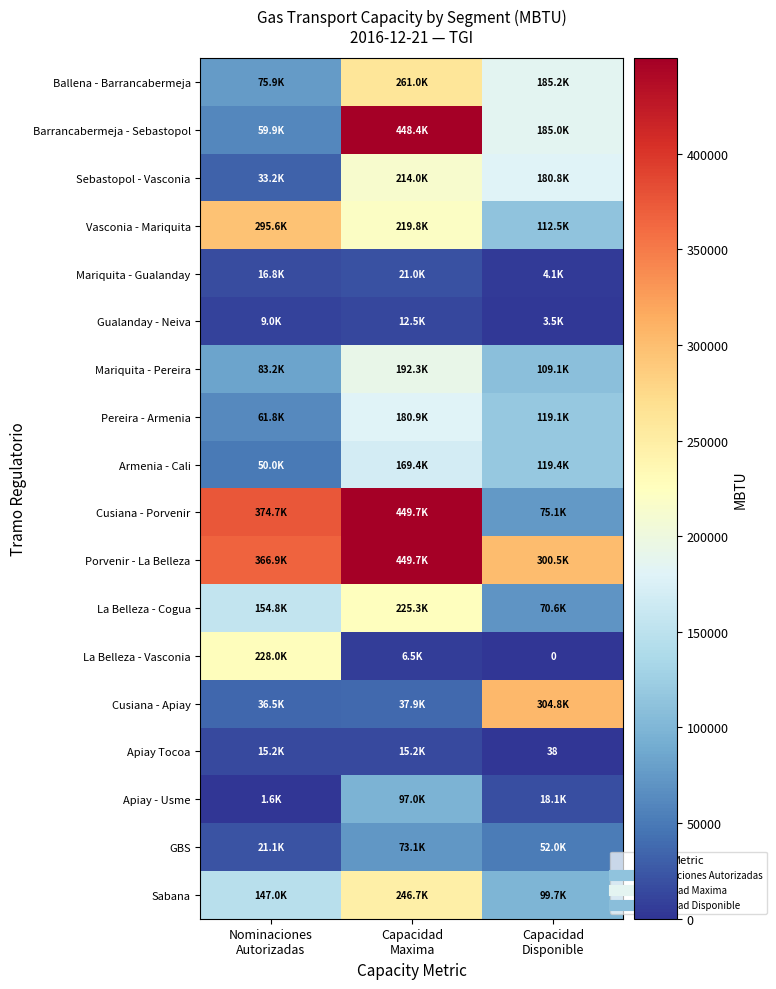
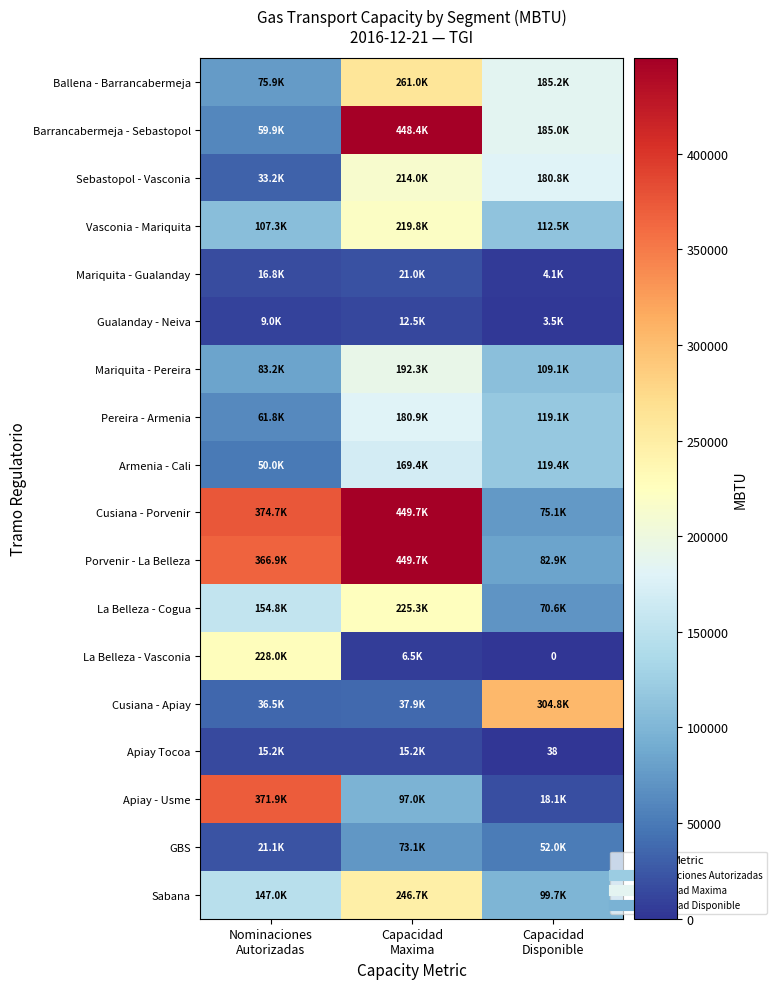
Vasconia - Mariquita, Nominaciones Autorizadas: 295.6K -> 107.3K
Porvenir - La Belleza, Capacidad Disponible: 300.5K -> 82.9K
Apiay - Usme, Nominaciones Autorizadas: 1.6K -> 371.9K
